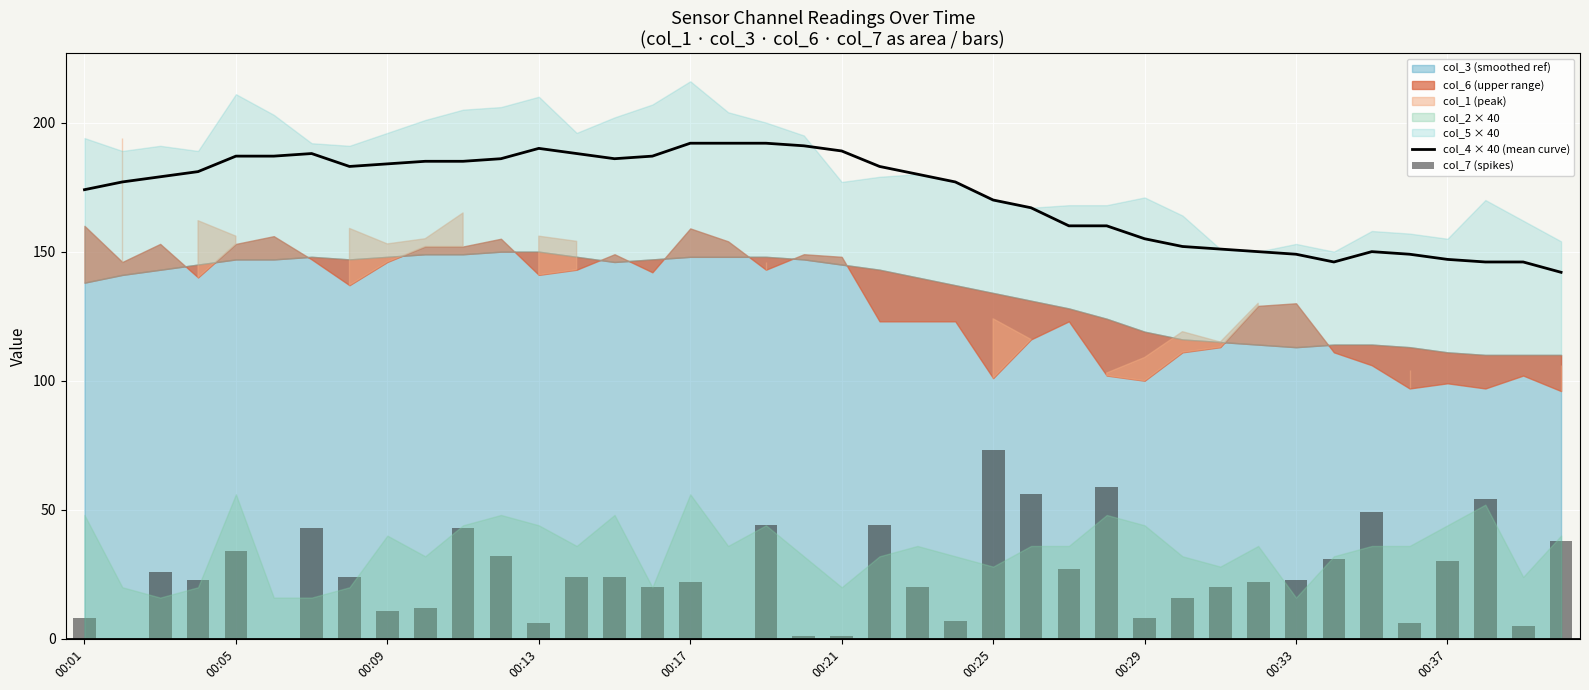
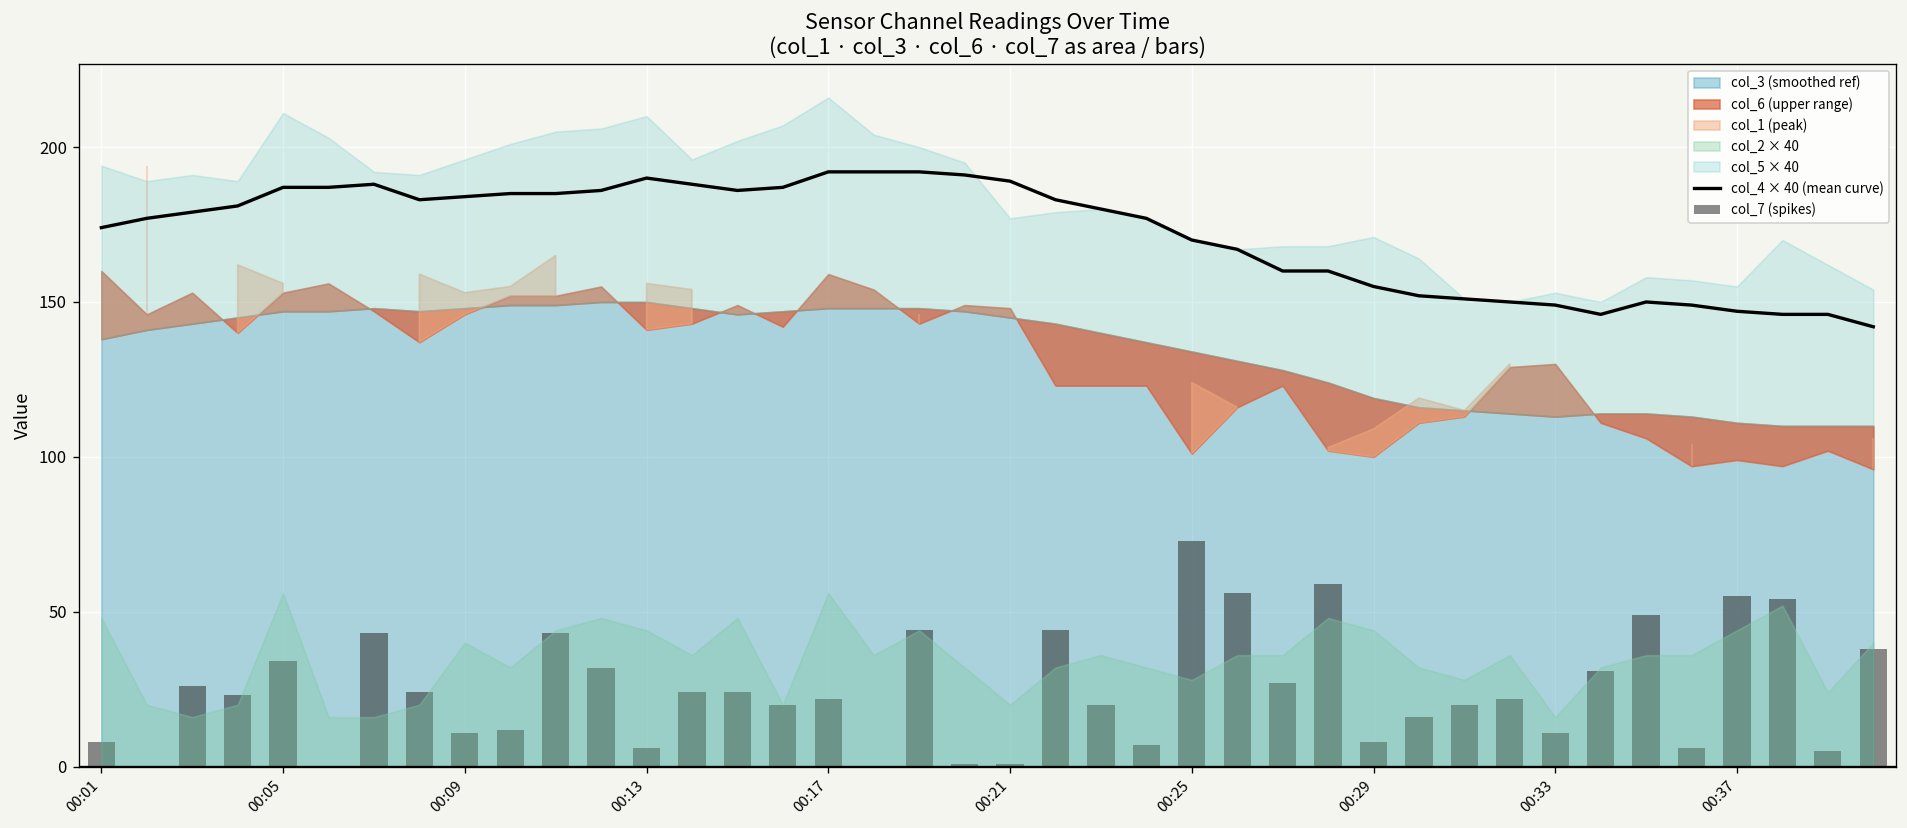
col_7 (spikes), 00:33: 23 -> 11
col_7 (spikes), 00:37: 30 -> 55
